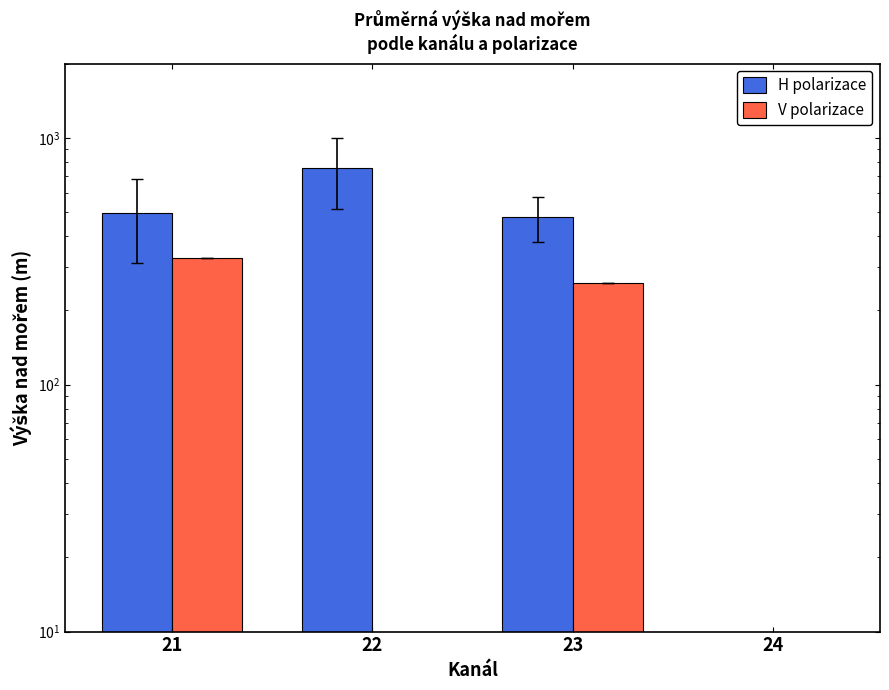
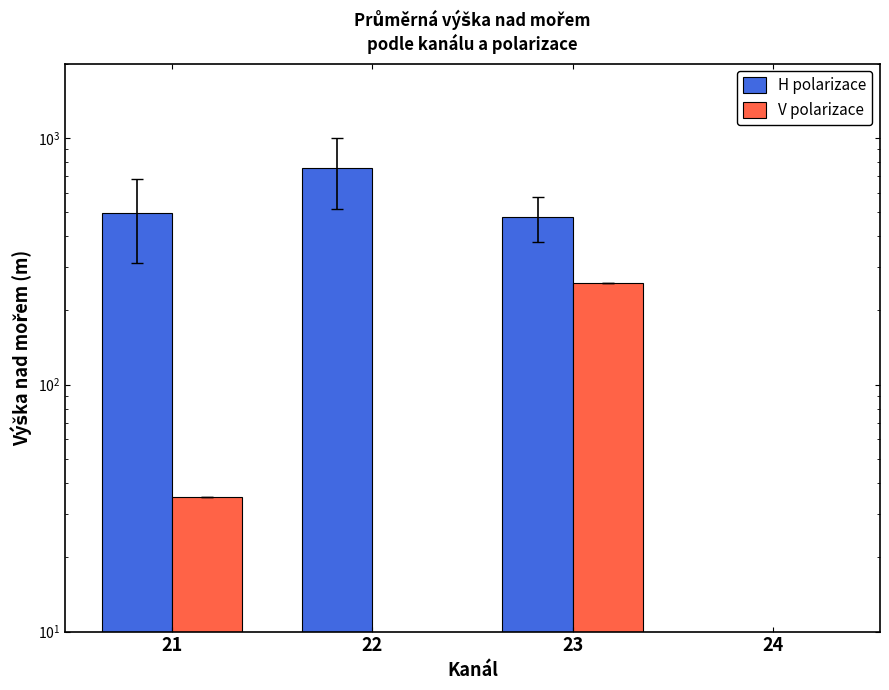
V polarizace, 21: 330 -> 35
